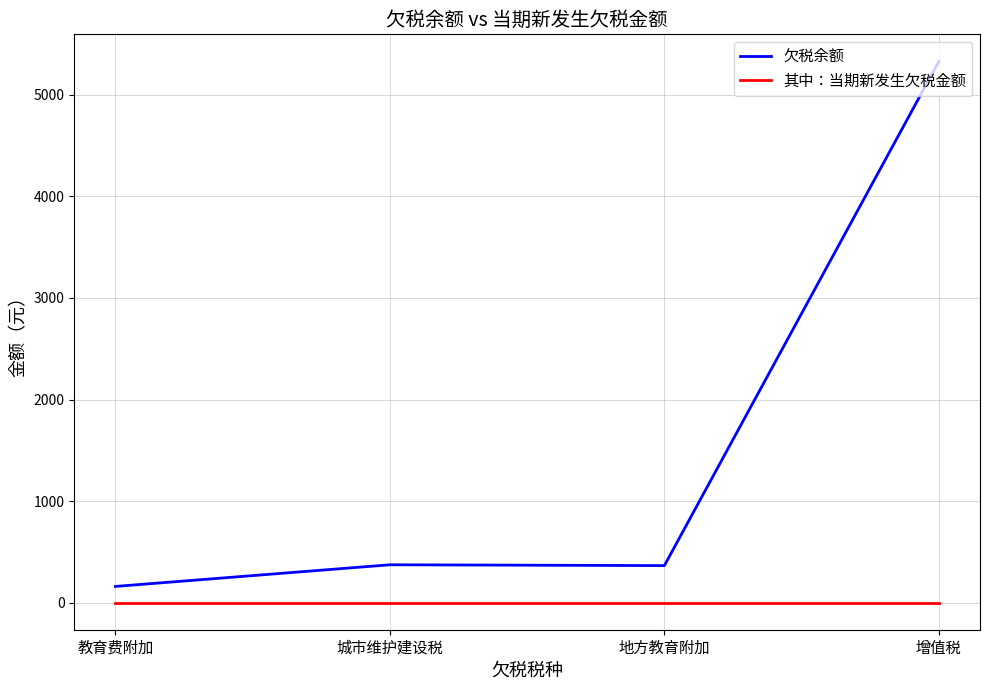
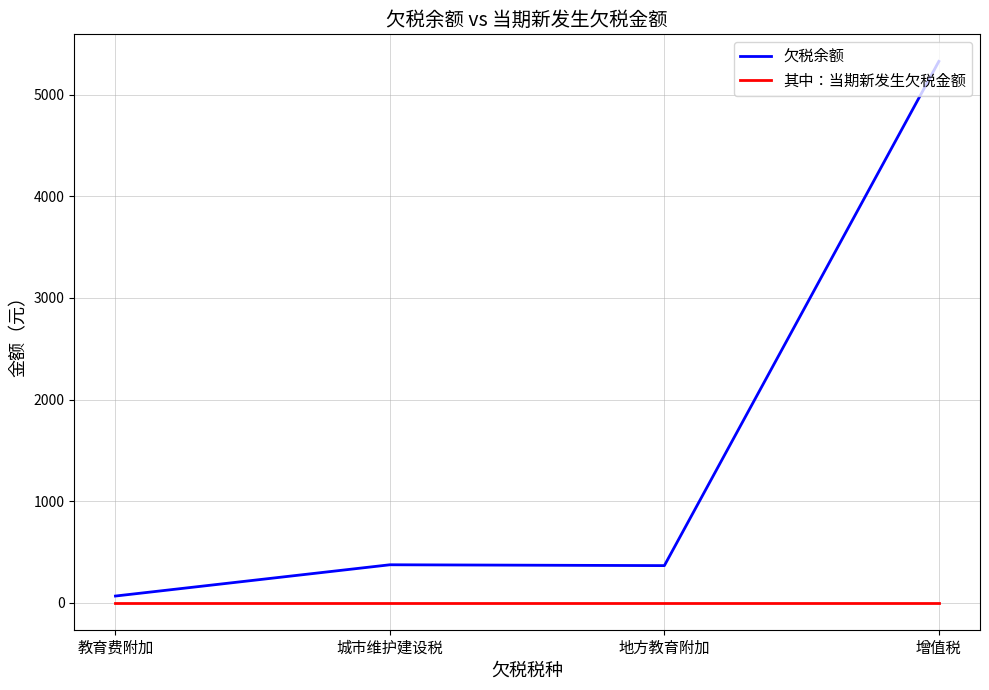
欠税余额, 教育费附加: 160 -> 70
